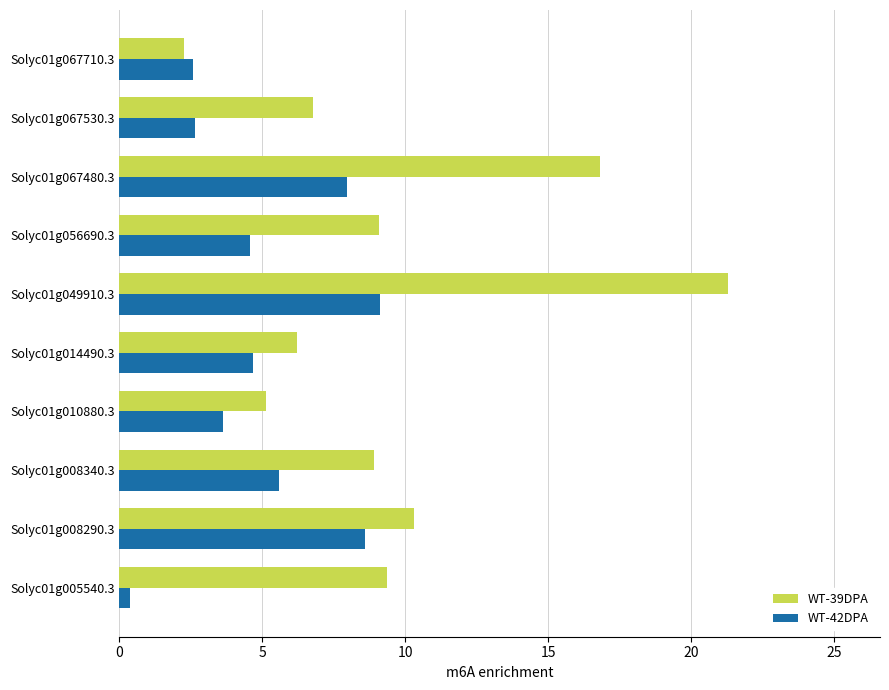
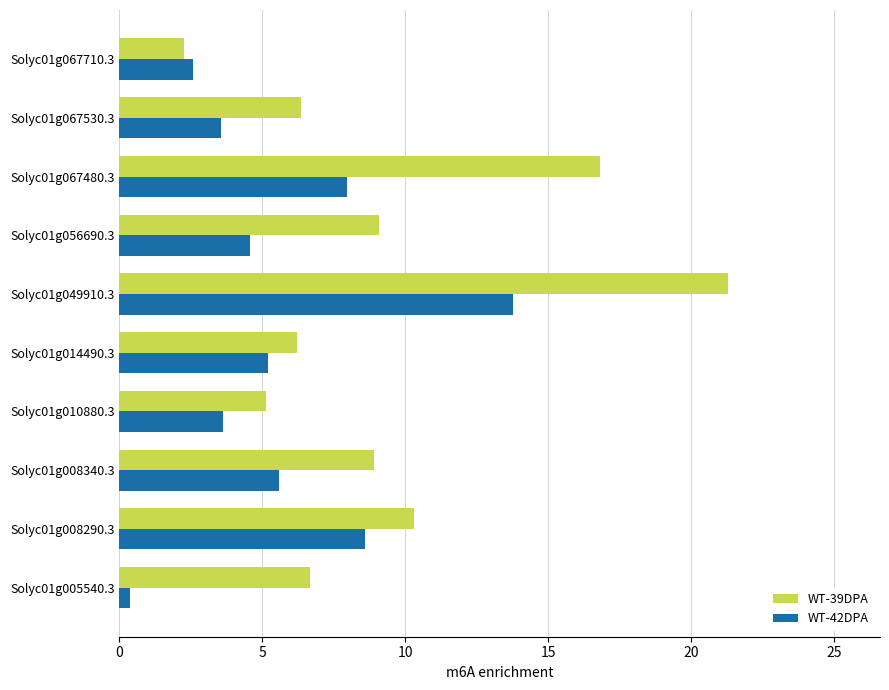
WT-39DPA, Solyc01g067530.3: 6.8 -> 6.4
WT-42DPA, Solyc01g067530.3: 2.6 -> 3.5
WT-42DPA, Solyc01g049910.3: 9.1 -> 13.8
WT-42DPA, Solyc01g014490.3: 4.7 -> 5.2
WT-39DPA, Solyc01g005540.3: 9.4 -> 6.7
